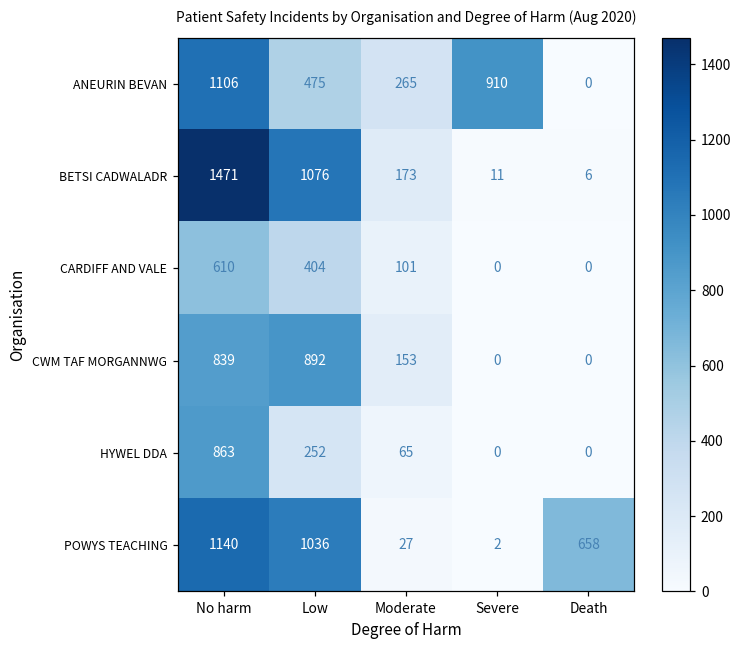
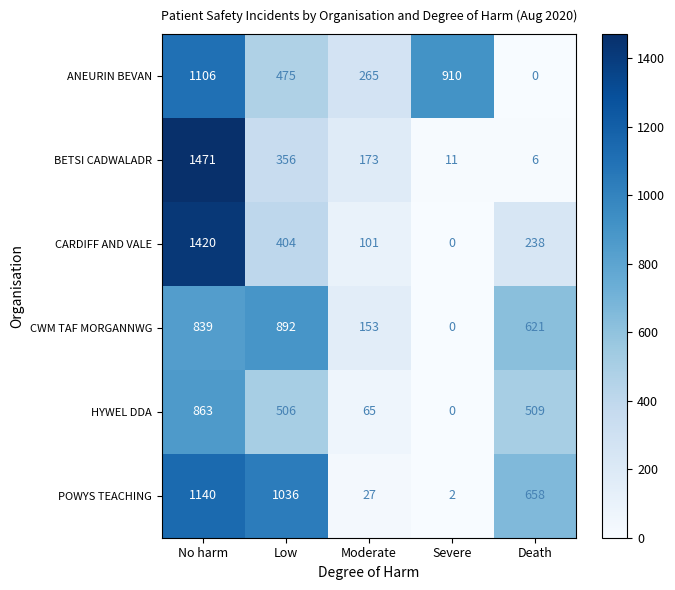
BETSI CADWALADR, Low: 1076 -> 356
CARDIFF AND VALE, No harm: 610 -> 1420
CARDIFF AND VALE, Death: 0 -> 238
CWM TAF MORGANNWG, Death: 0 -> 621
HYWEL DDA, Low: 252 -> 506
HYWEL DDA, Death: 0 -> 509
